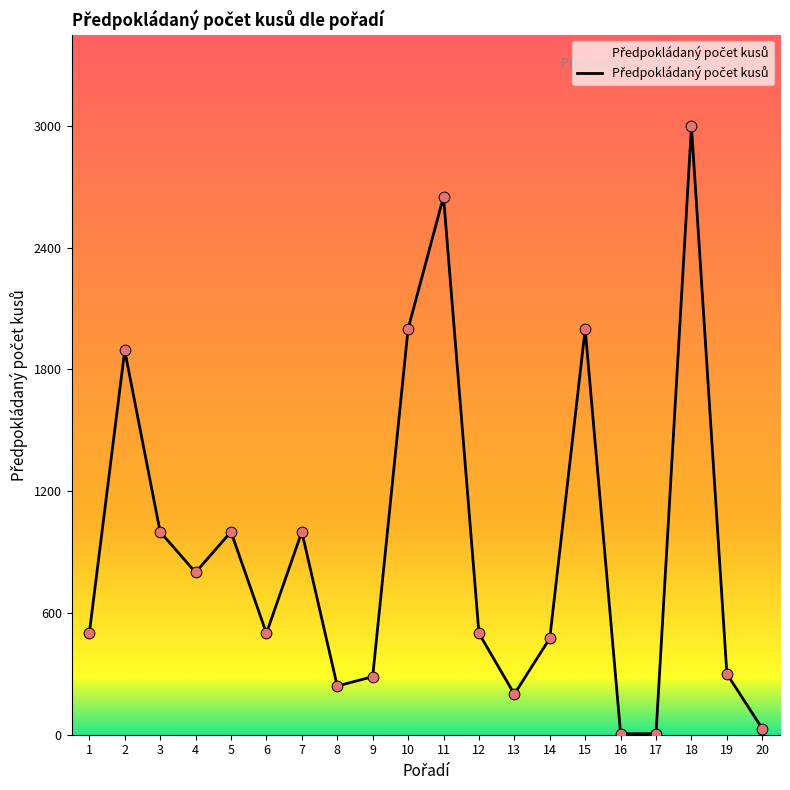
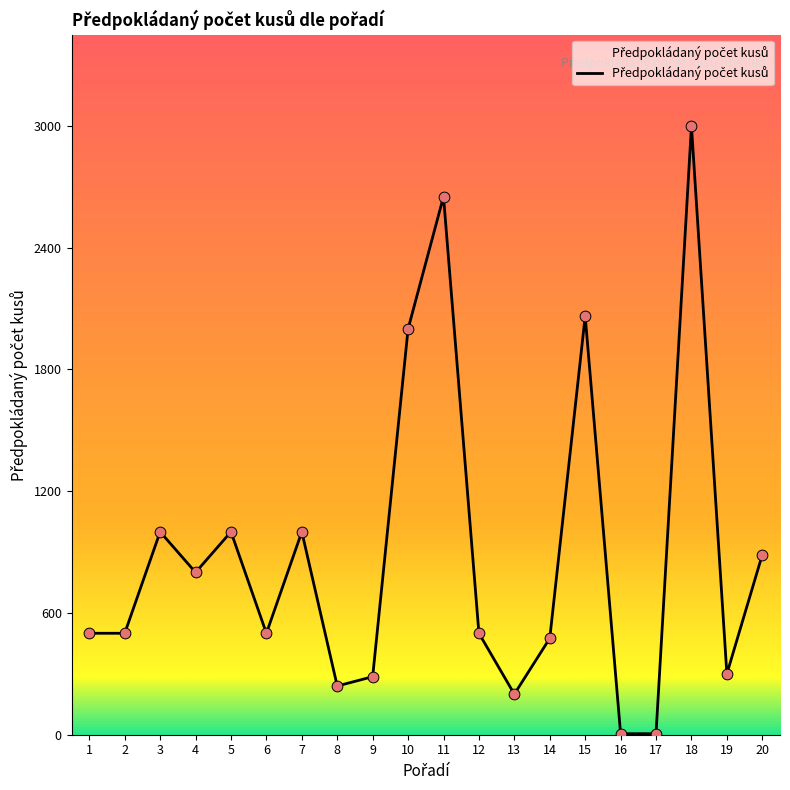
2: 1890 -> 500
15: 2000 -> 2060
20: 30 -> 890
